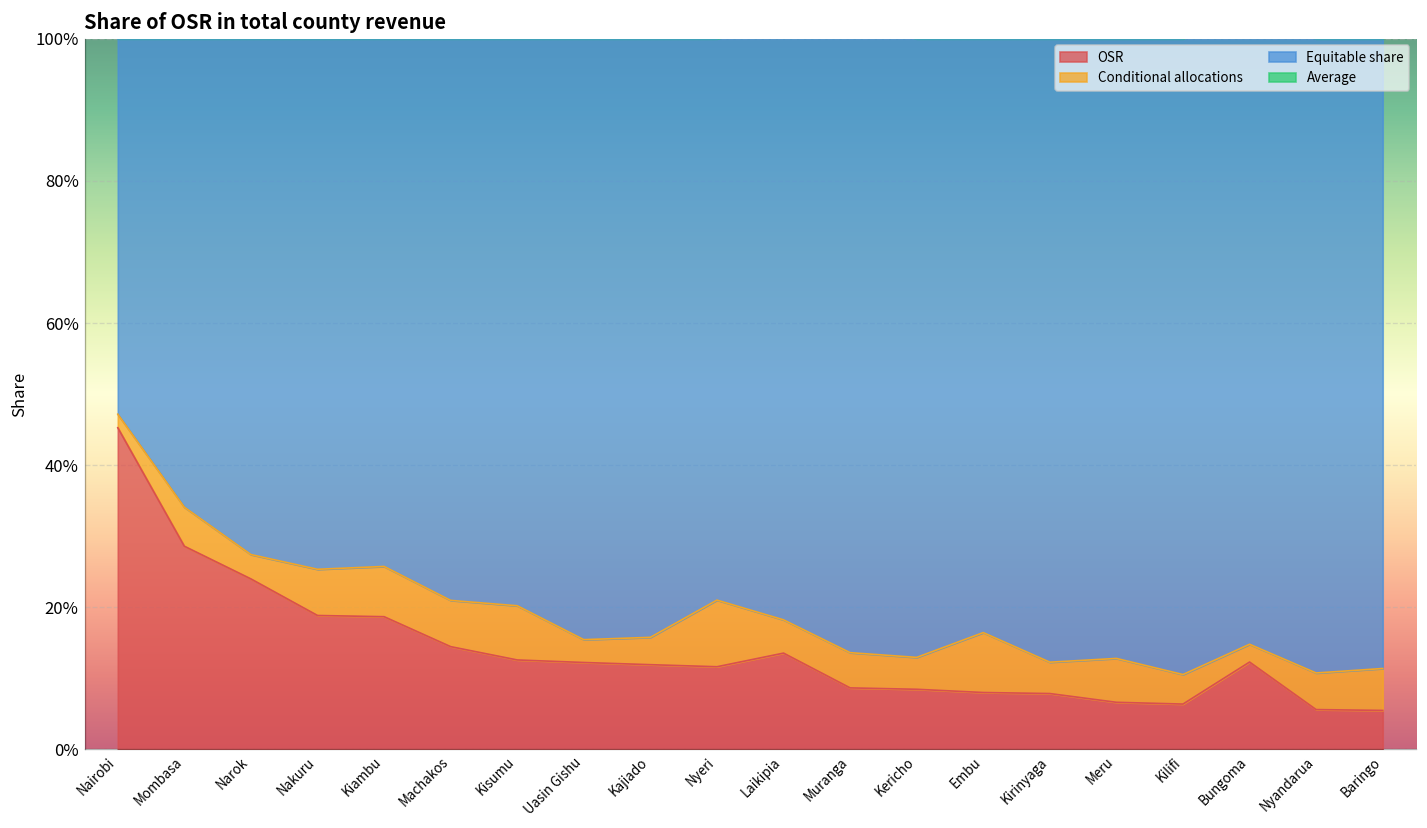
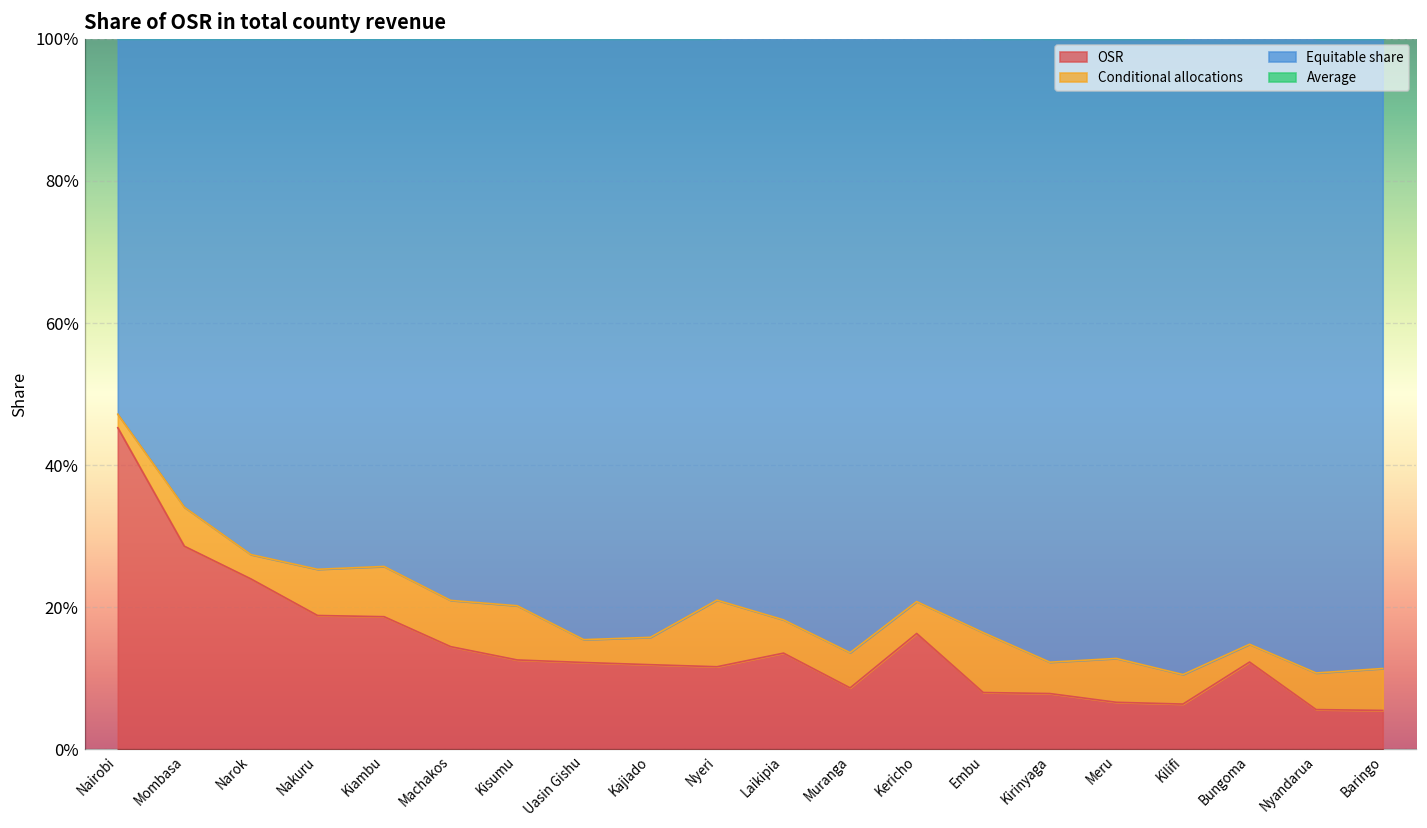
OSR, Kericho: 8% -> 16%
